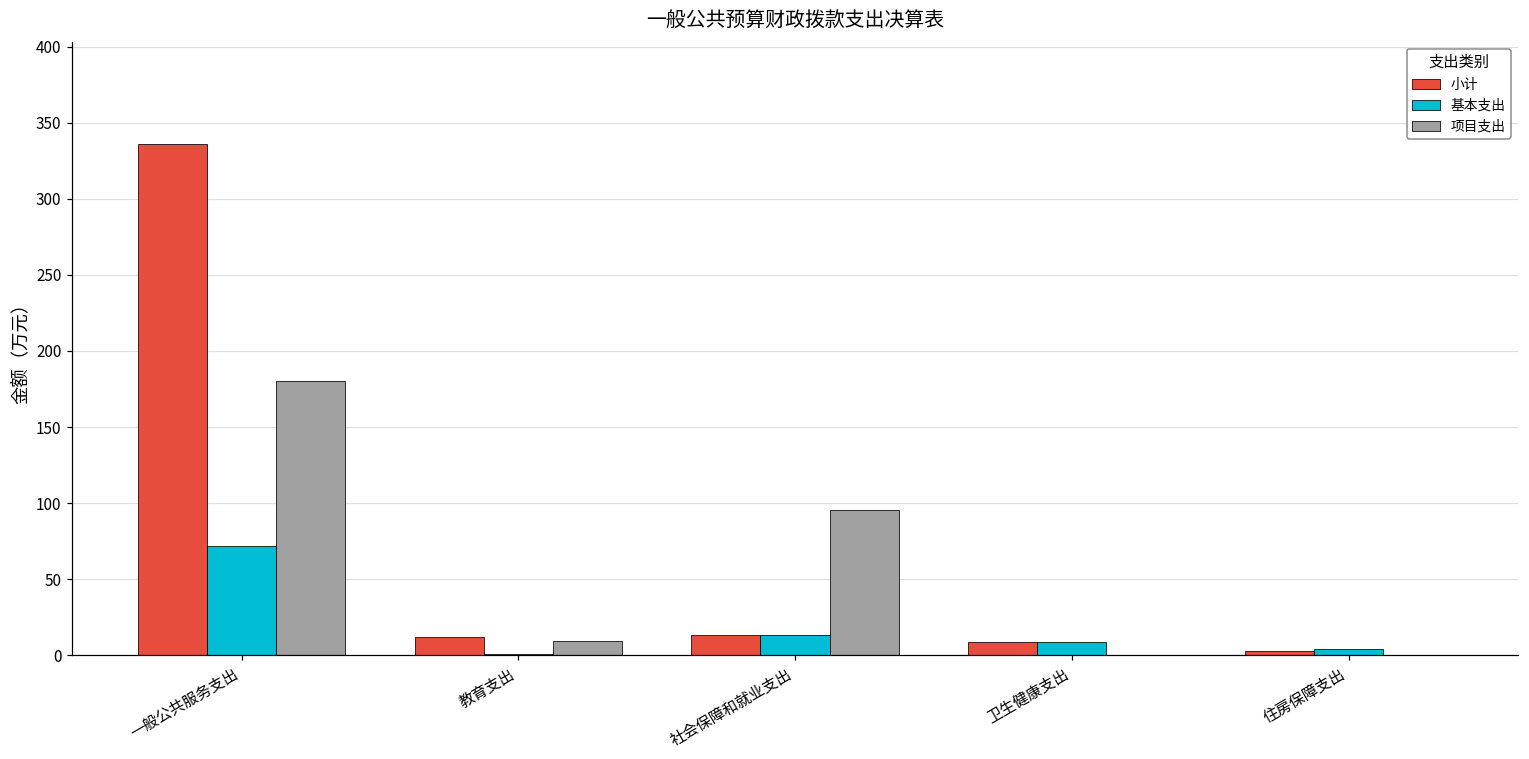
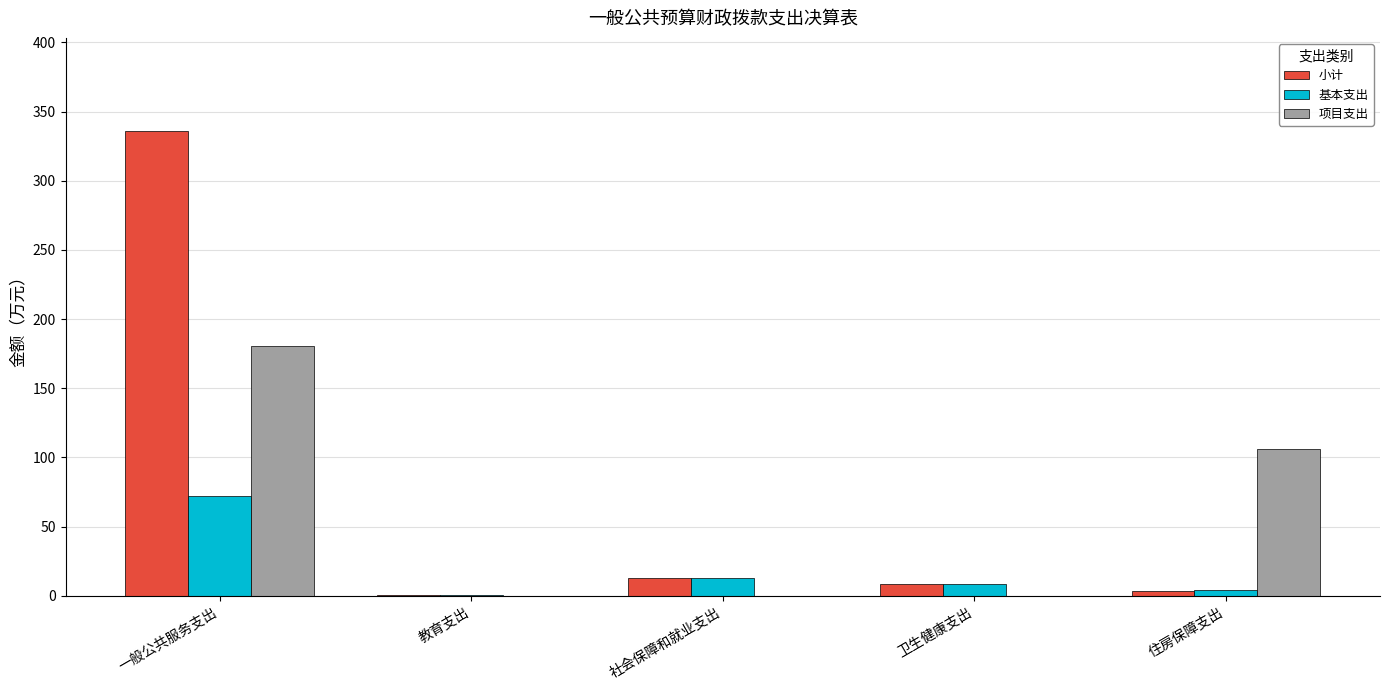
小计, 教育支出: 12 -> 1
项目支出, 教育支出: 9 -> 0
项目支出, 社会保障和就业支出: 95 -> 0
项目支出, 住房保障支出: 0 -> 106
